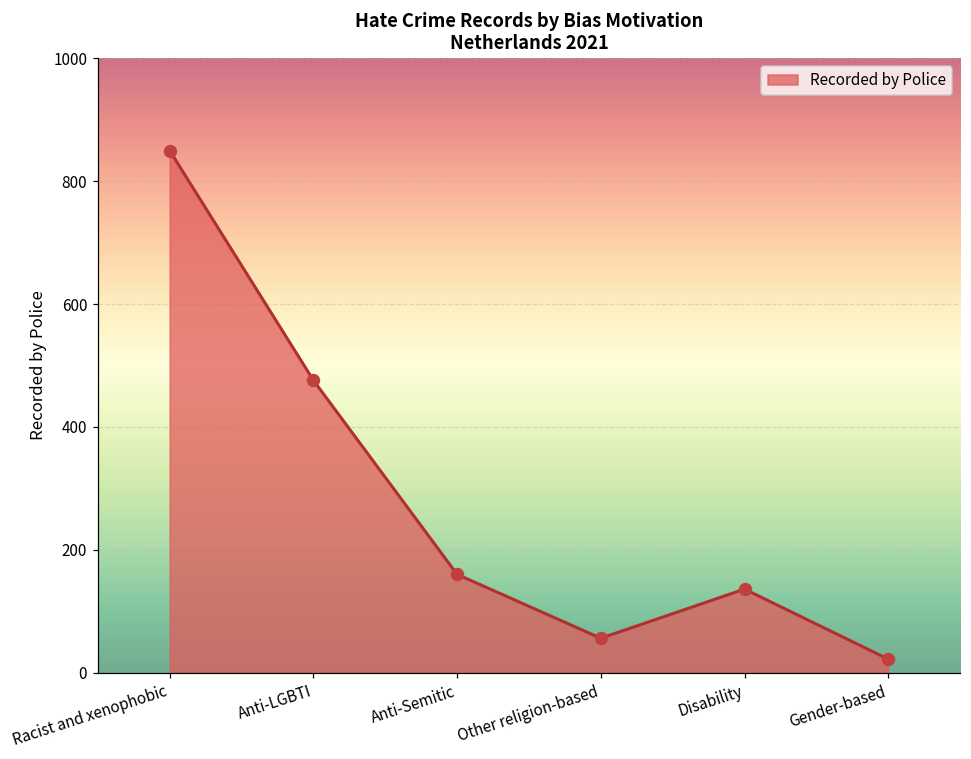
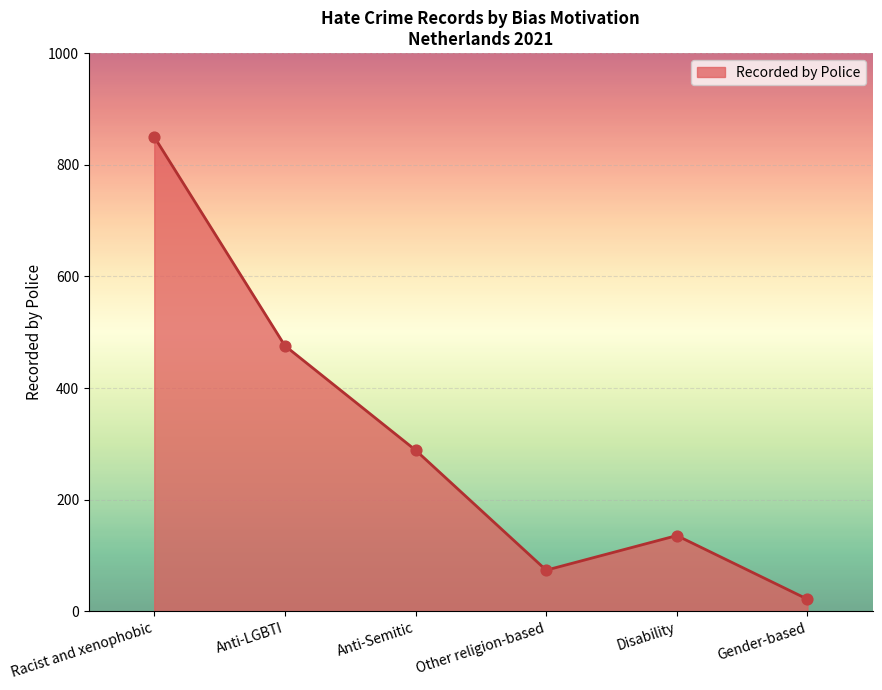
Anti-Semitic: 160 -> 290
Other religion-based: 60 -> 70
